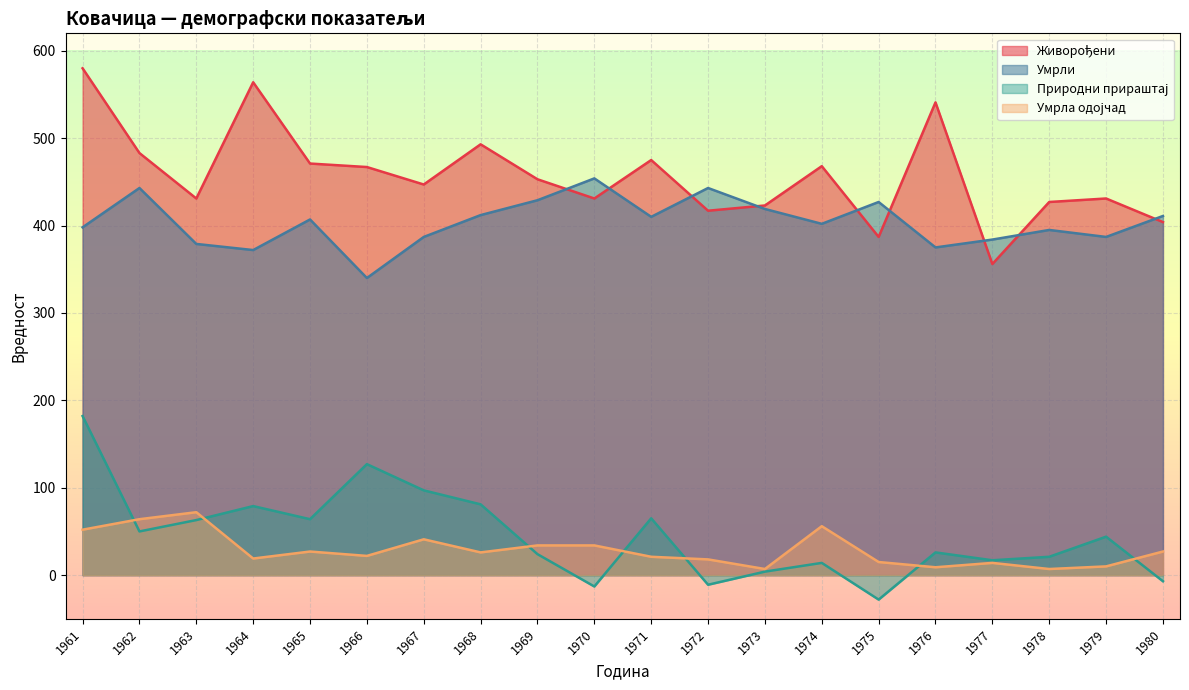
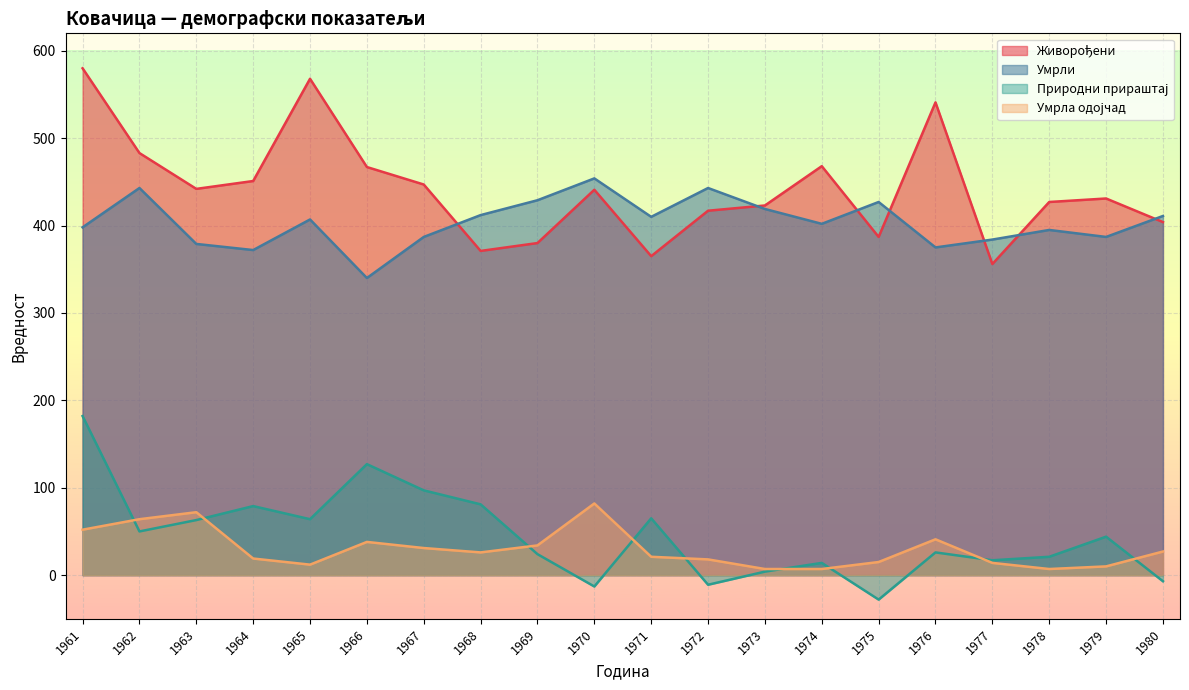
Живорођени, 1963: 430 -> 440
Живорођени, 1964: 560 -> 450
Живорођени, 1965: 470 -> 570
Умрла одојчад, 1965: 30 -> 10
Умрла одојчад, 1966: 20 -> 40
Умрла одојчад, 1967: 40 -> 30
Живорођени, 1968: 490 -> 370
Живорођени, 1969: 450 -> 380
Живорођени, 1970: 430 -> 440
Умрла одојчад, 1970: 30 -> 80
Живорођени, 1971: 480 -> 370
Умрла одојчад, 1974: 60 -> 10
Умрла одојчад, 1976: 10 -> 40
